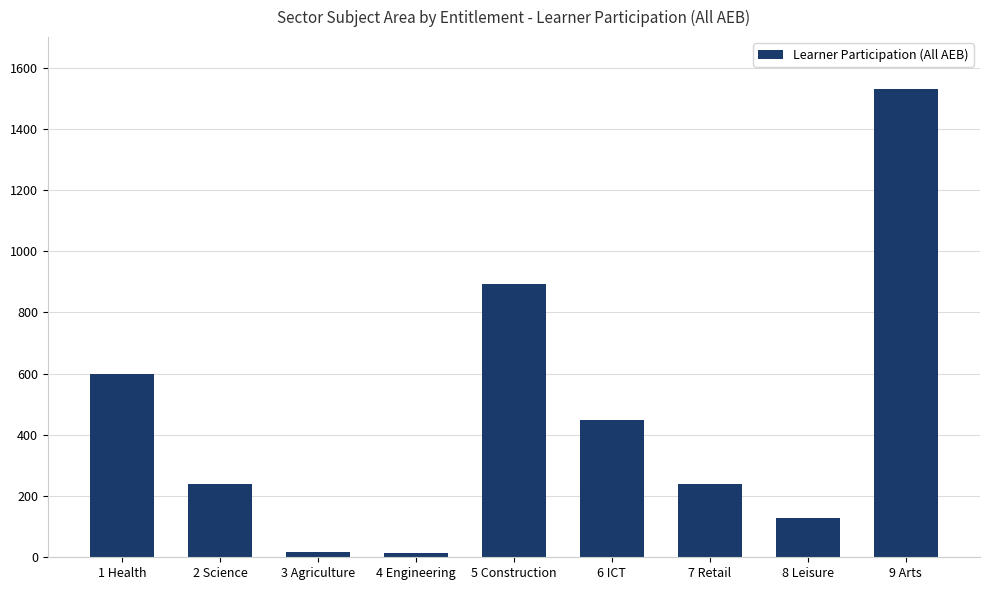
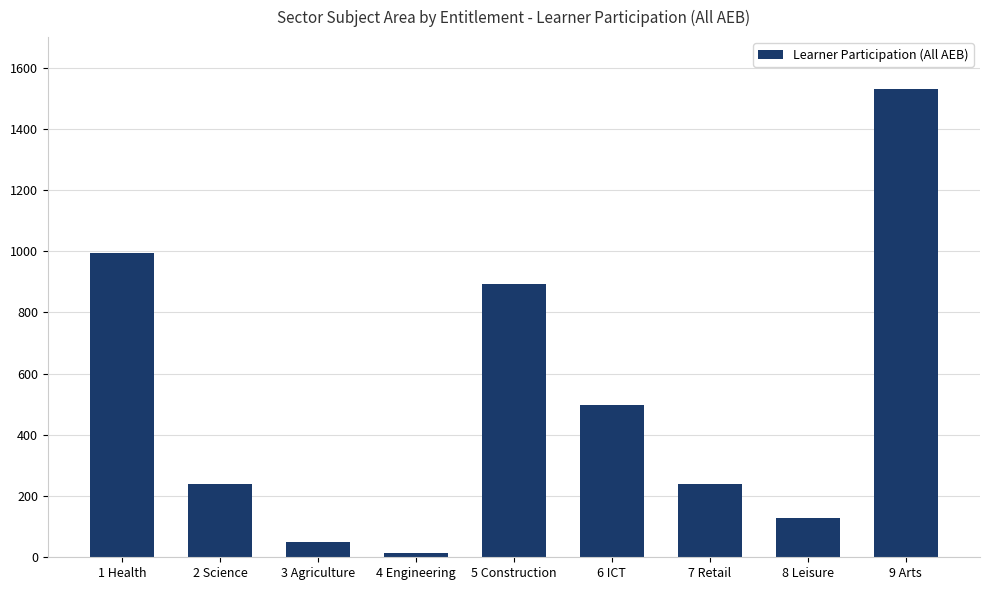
1 Health: 600 -> 990
3 Agriculture: 20 -> 50
6 ICT: 450 -> 500
